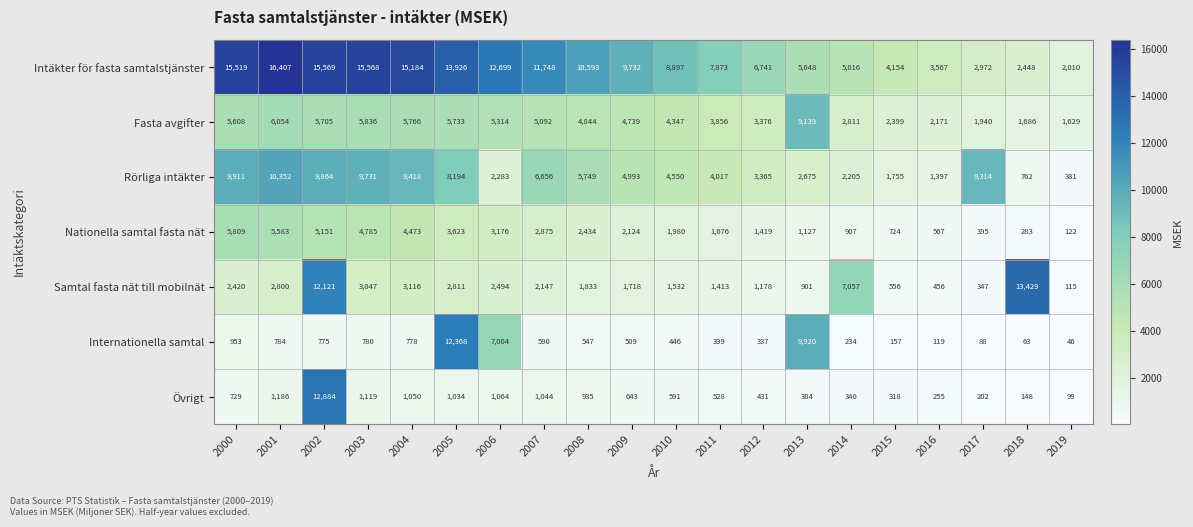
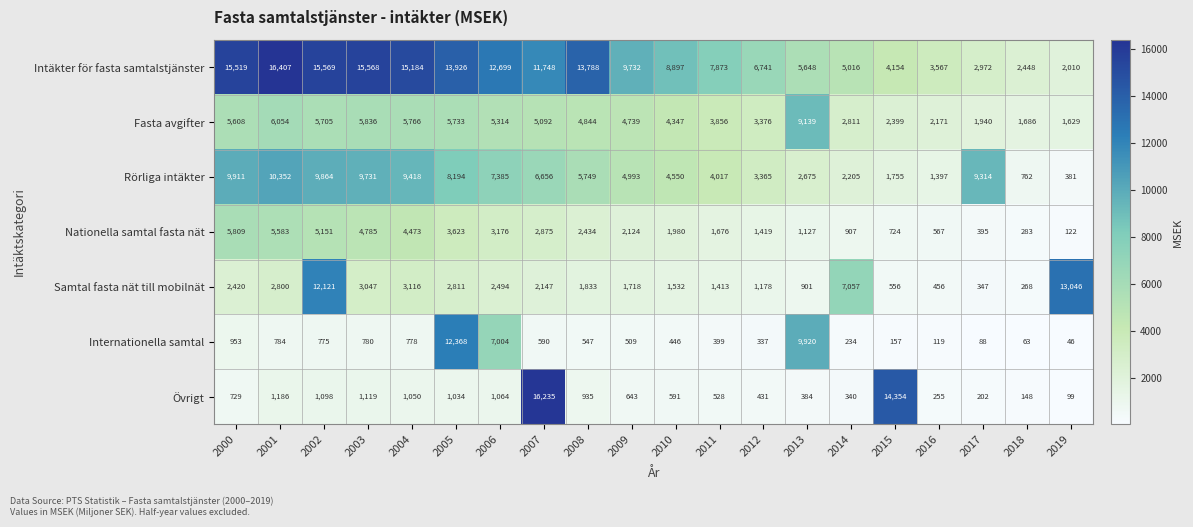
Intäkter för fasta samtalstjänster, 2008: 10,593 -> 13,788
Rörliga intäkter, 2006: 2,283 -> 7,385
Samtal fasta nät till mobilnät, 2018: 13,429 -> 268
Samtal fasta nät till mobilnät, 2019: 115 -> 13,046
Övrigt, 2002: 12,884 -> 1,098
Övrigt, 2007: 1,044 -> 16,235
Övrigt, 2015: 318 -> 14,354
